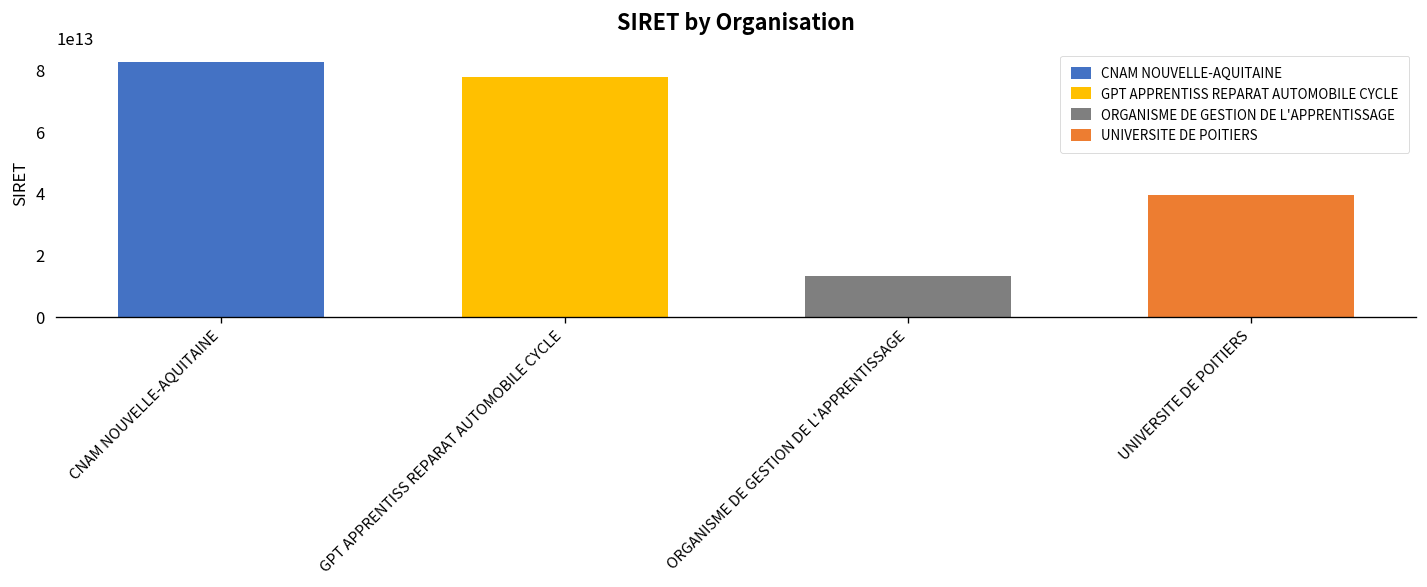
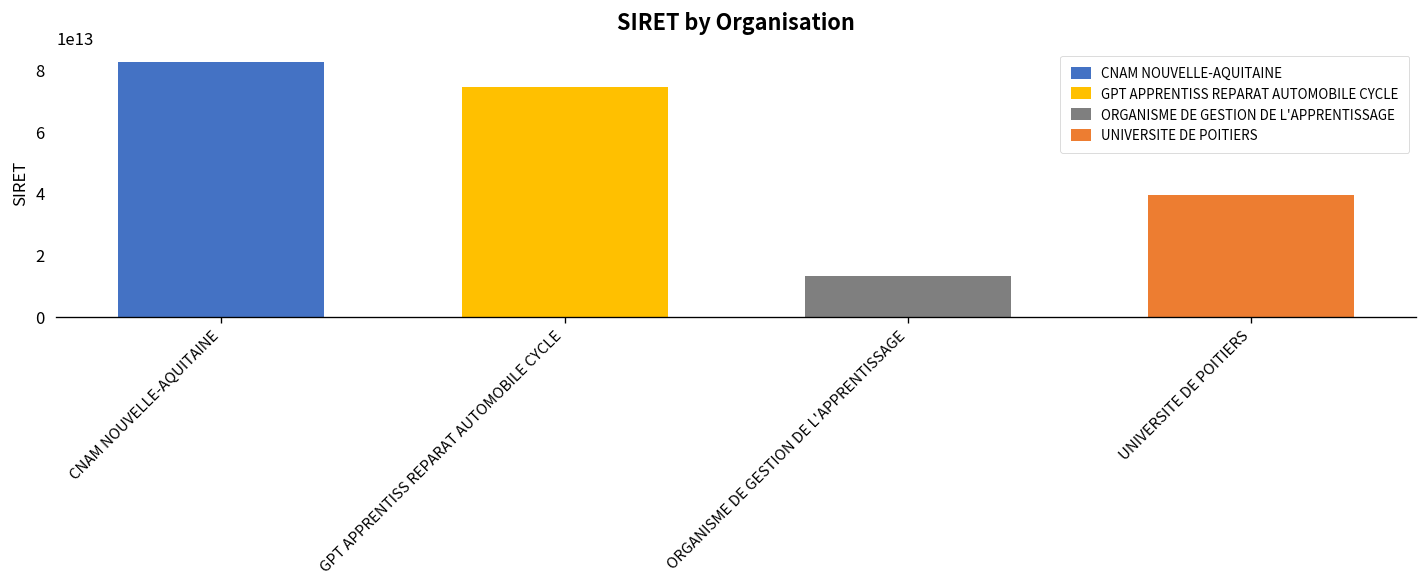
GPT APPRENTISS REPARAT AUTOMOBILE CYCLE: 78000000000000 -> 74000000000000
